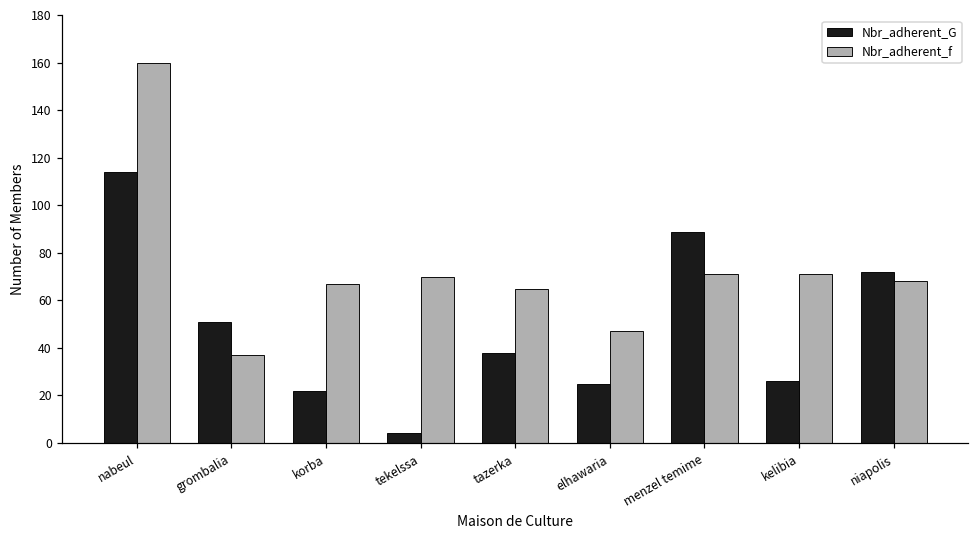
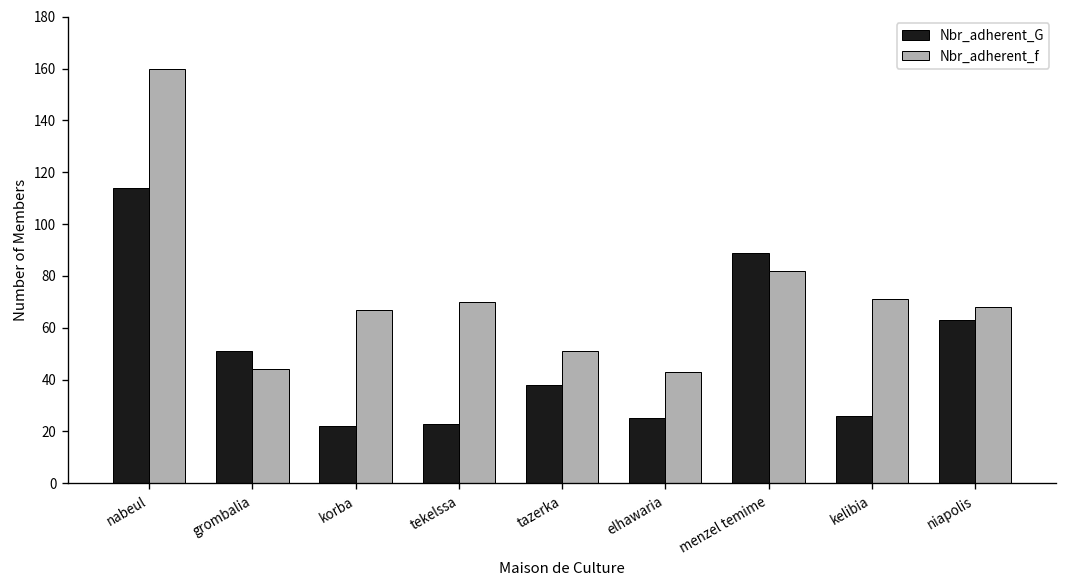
Nbr_adherent_f, grombalia: 37 -> 44
Nbr_adherent_G, tekelssa: 4 -> 23
Nbr_adherent_f, tazerka: 65 -> 51
Nbr_adherent_f, elhawaria: 47 -> 43
Nbr_adherent_f, menzel temime: 71 -> 82
Nbr_adherent_G, niapolis: 72 -> 63
